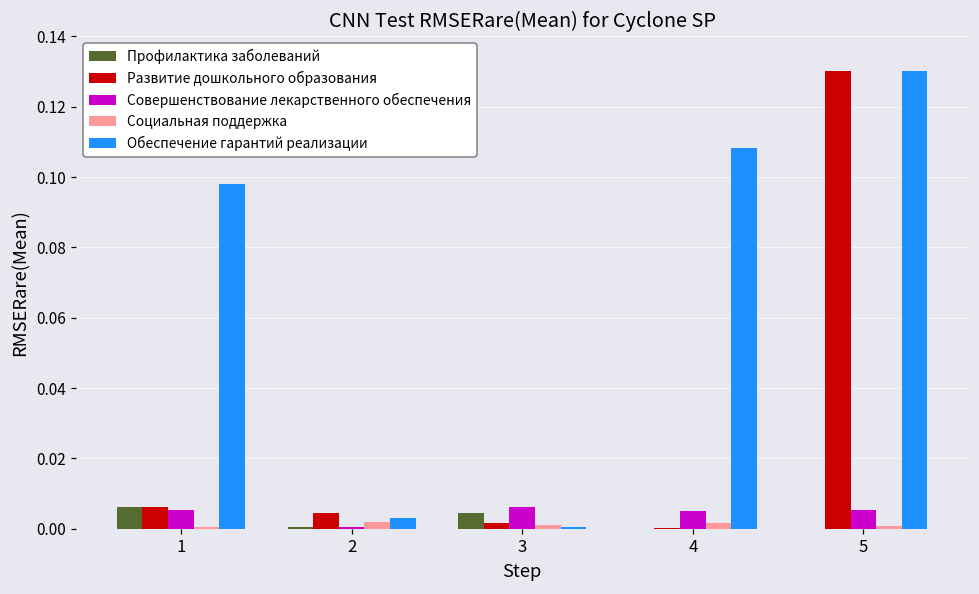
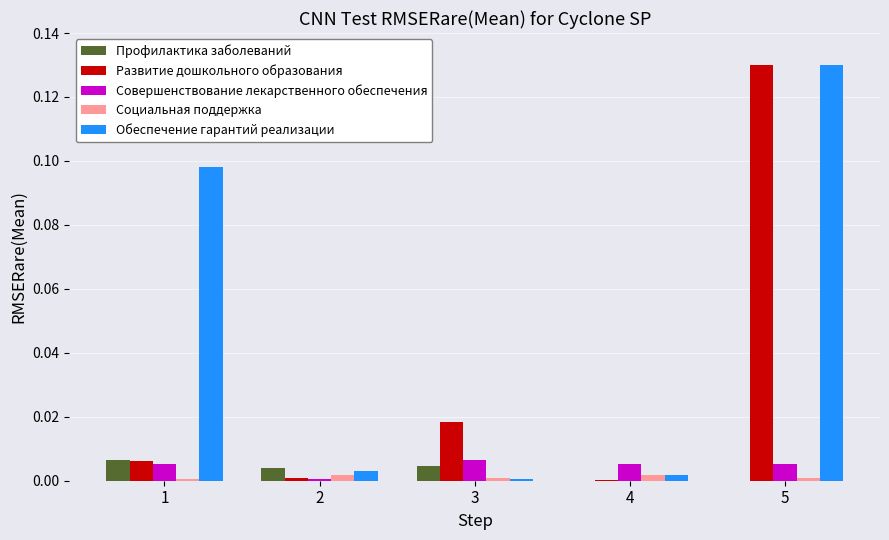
Профилактика заболеваний, 2: 0.000 -> 0.004
Развитие дошкольного образования, 2: 0.004 -> 0.001
Развитие дошкольного образования, 3: 0.002 -> 0.018
Обеспечение гарантий реализации, 4: 0.108 -> 0.002
